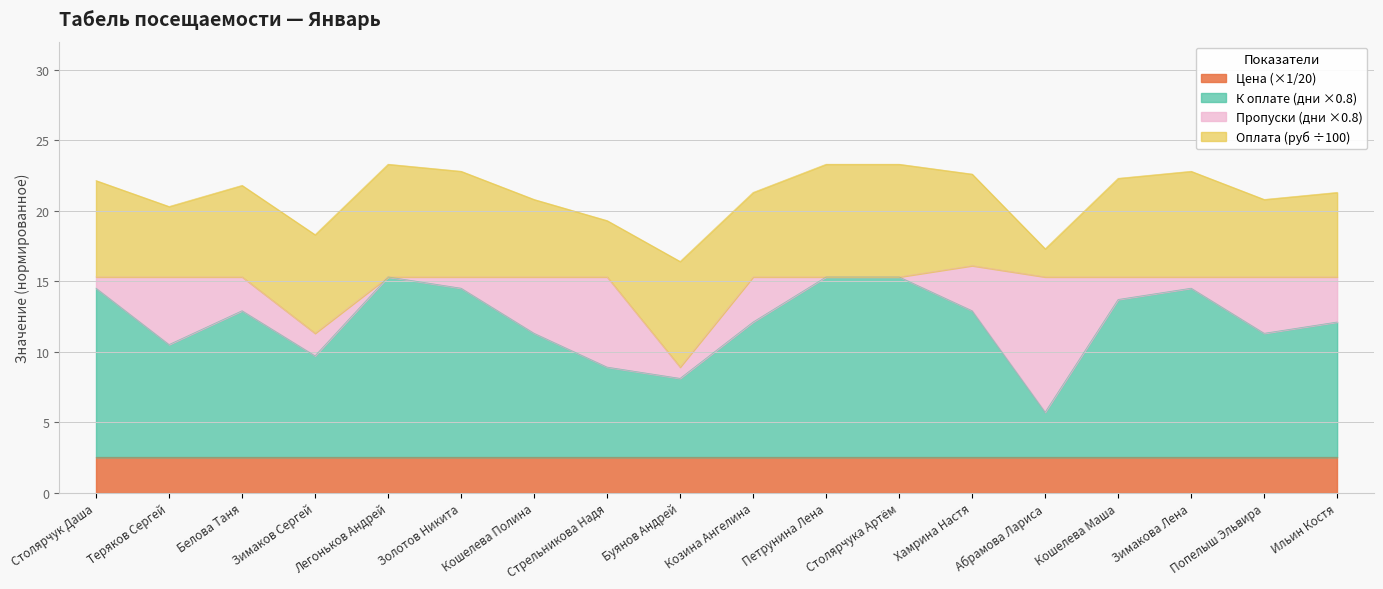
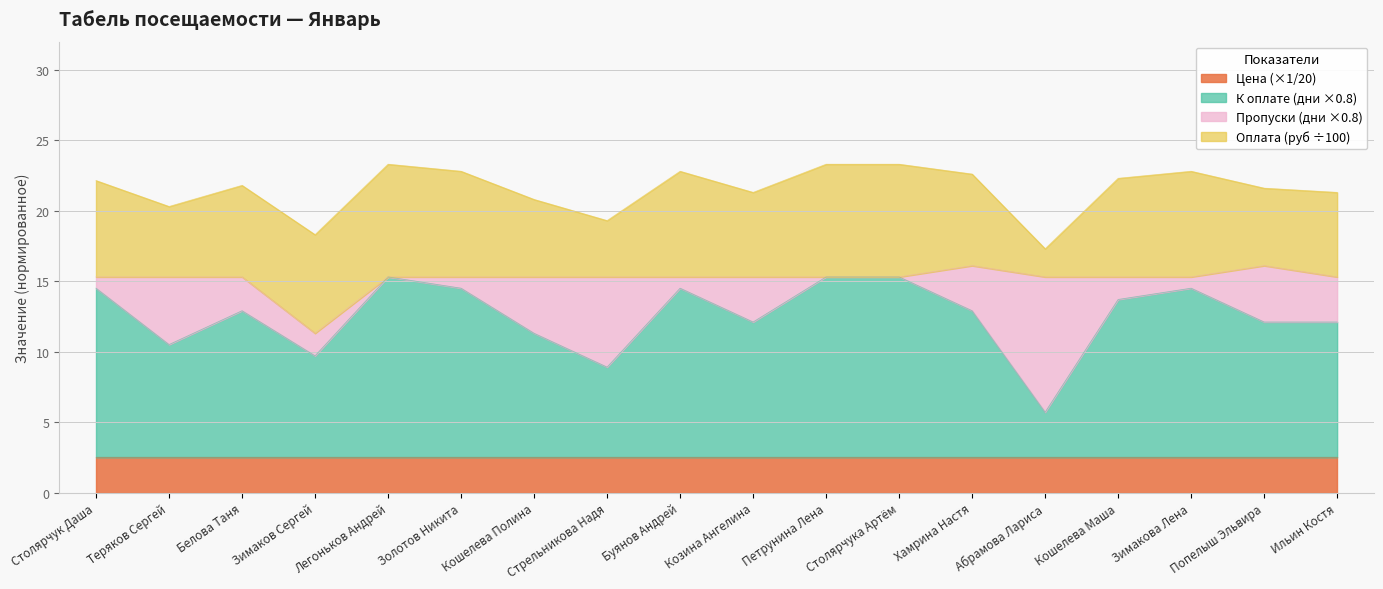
К оплате (дни ×0.8), Буянов Андрей: 8.1 -> 14.5
К оплате (дни ×0.8), Попелыш Эльвира: 11.3 -> 12.1
